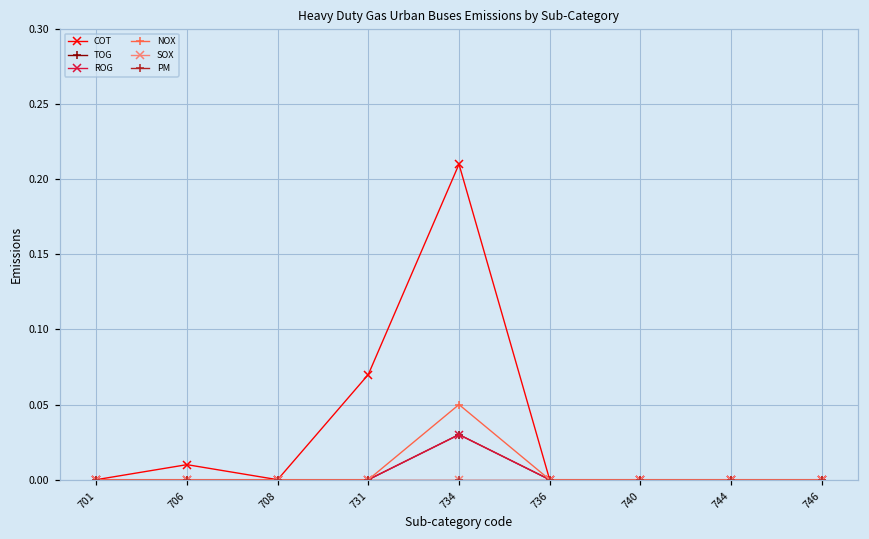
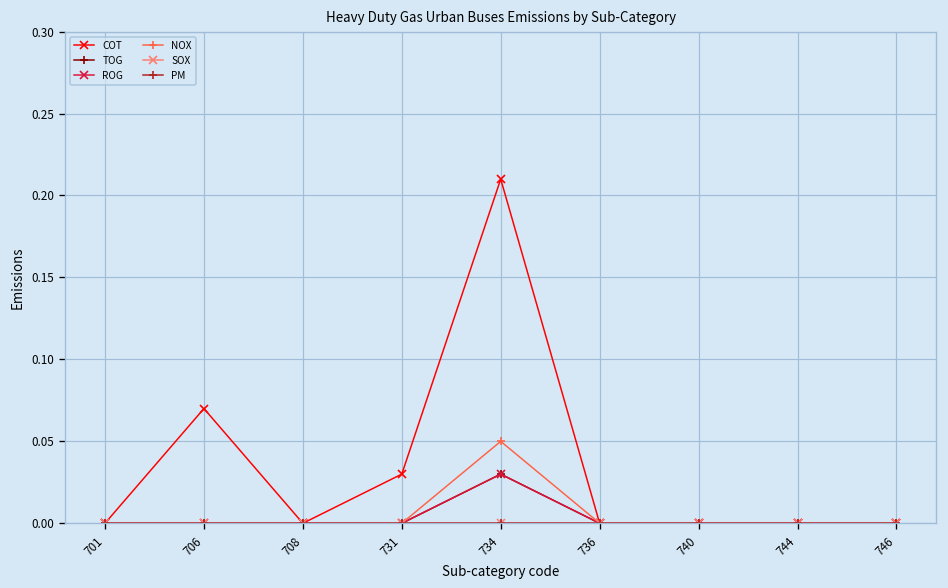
COT, 706: 0.01 -> 0.07
COT, 731: 0.07 -> 0.03
